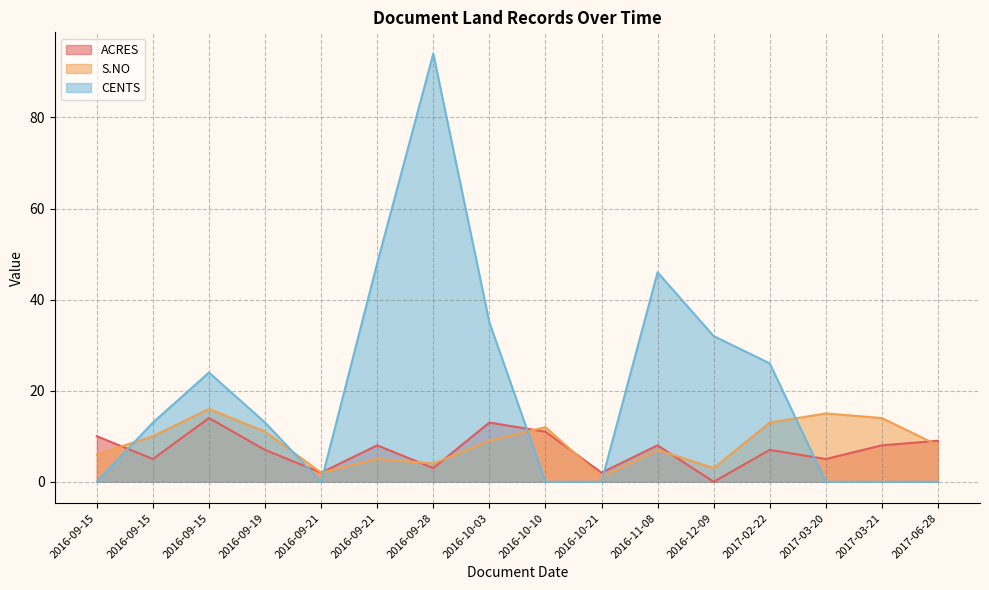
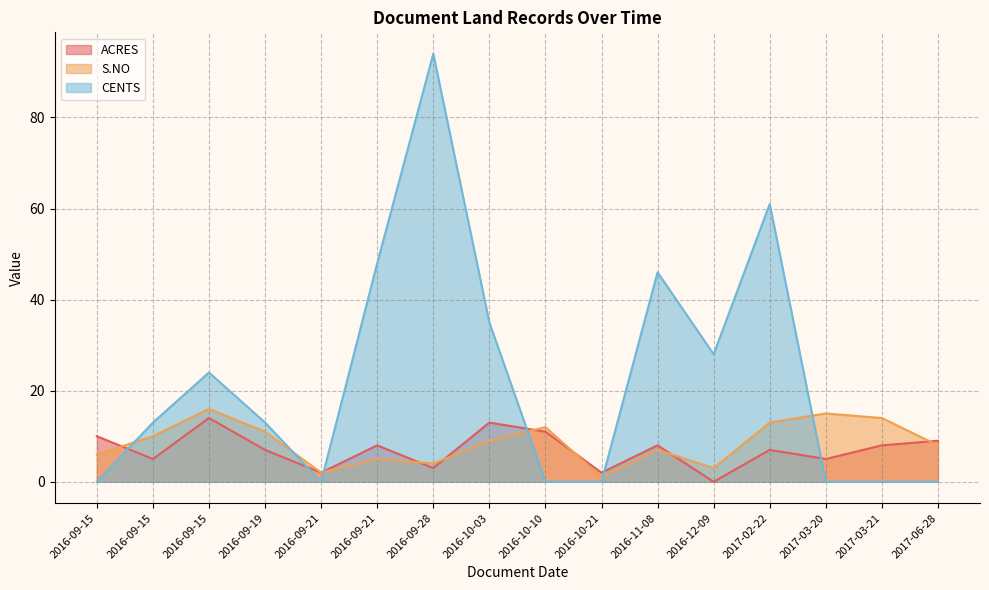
CENTS, 2016-12-09: 32 -> 28
CENTS, 2017-02-22: 26 -> 61
